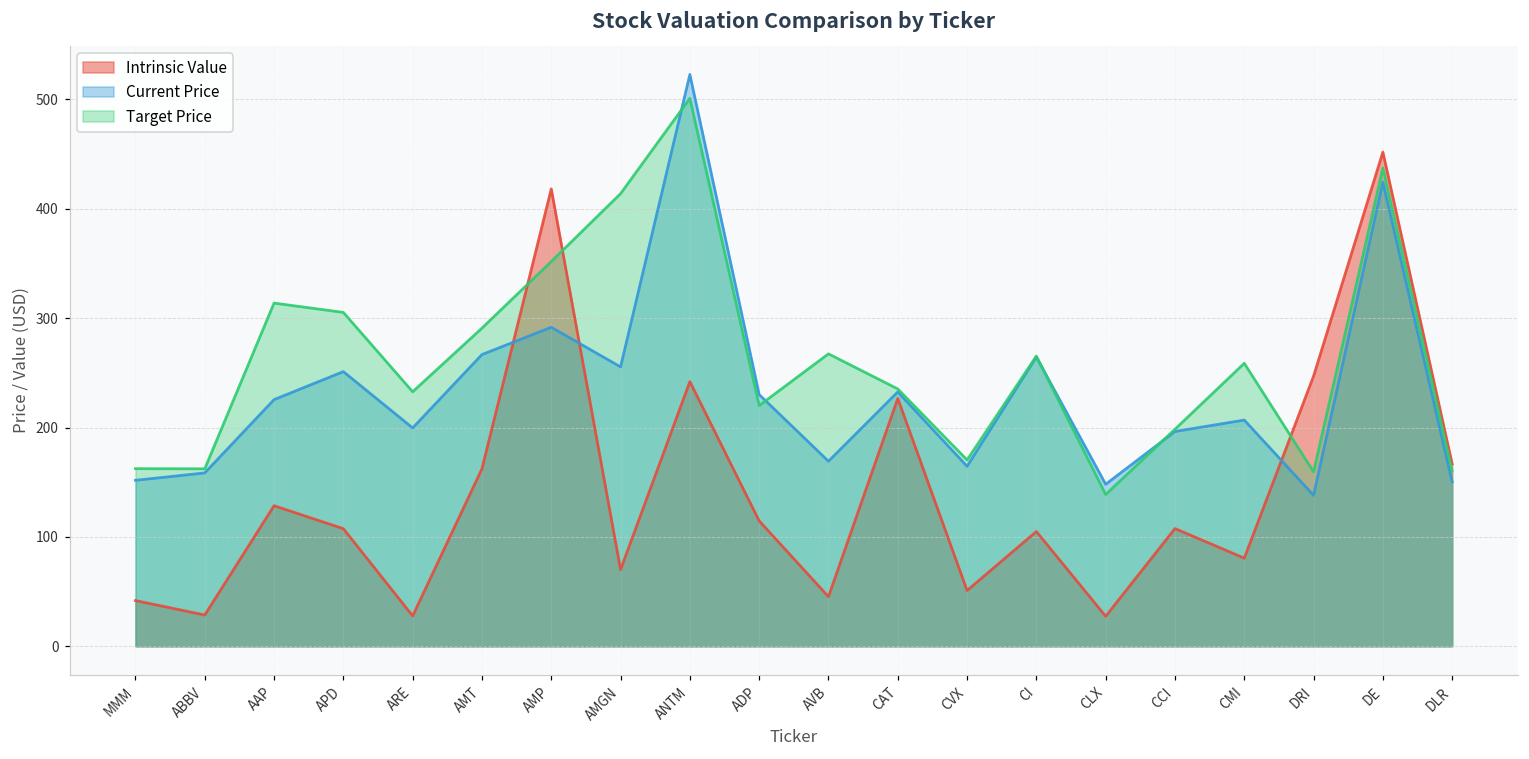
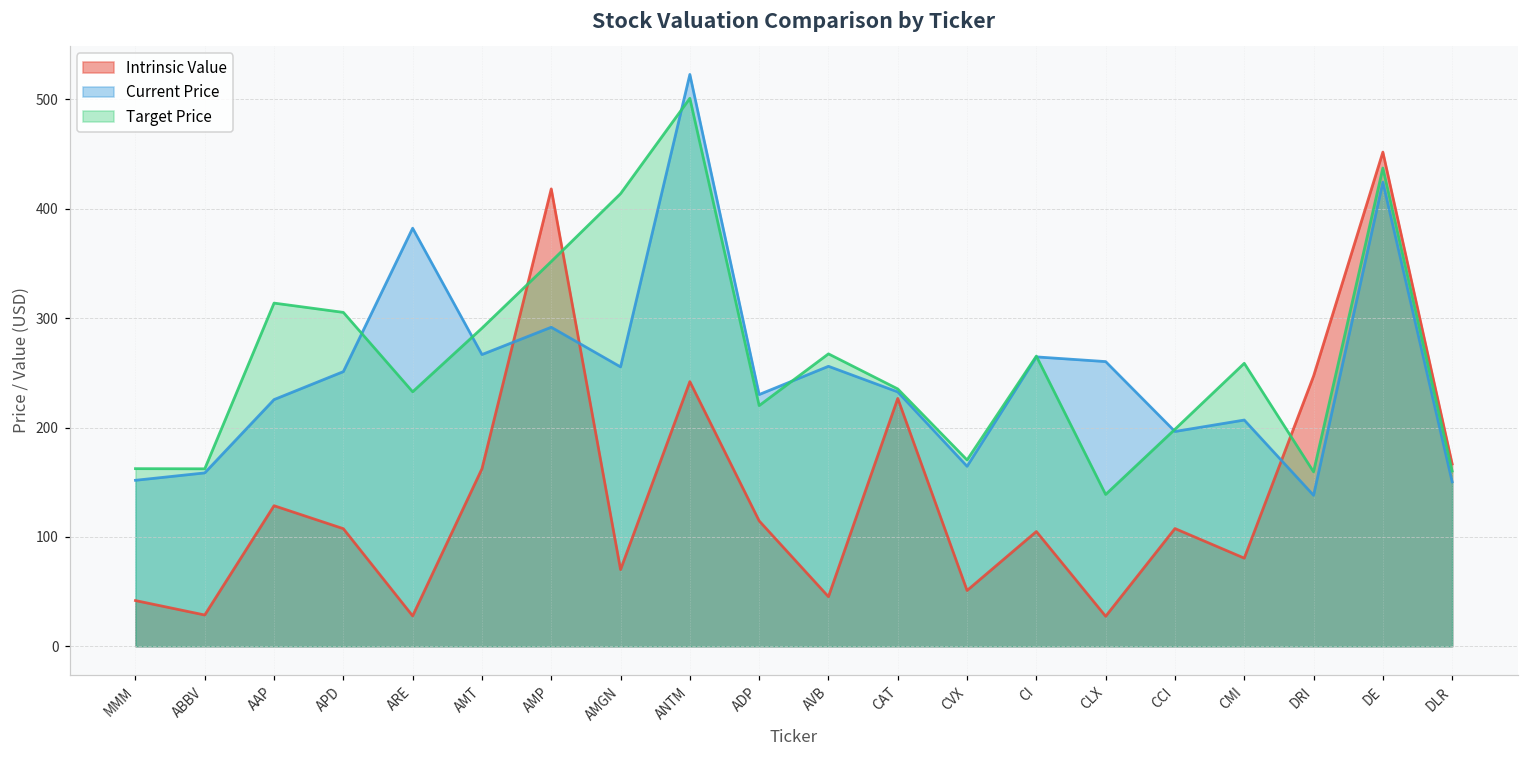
Current Price, ARE: 200 -> 380
Current Price, AVB: 170 -> 260
Current Price, CLX: 150 -> 260
